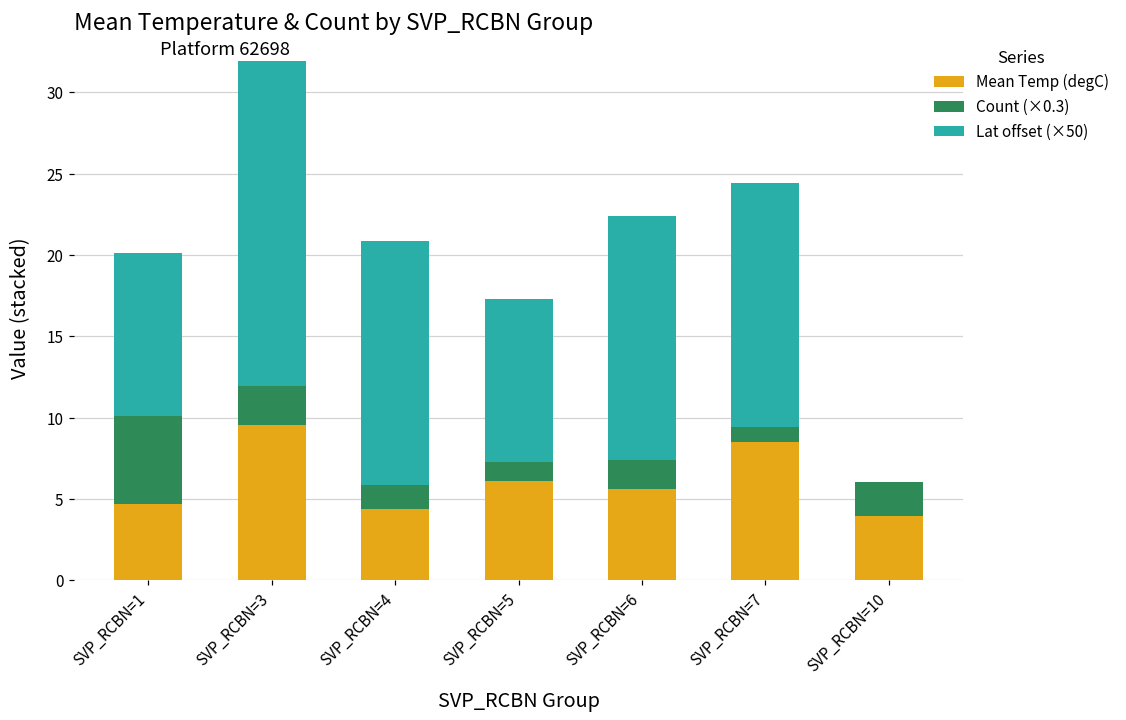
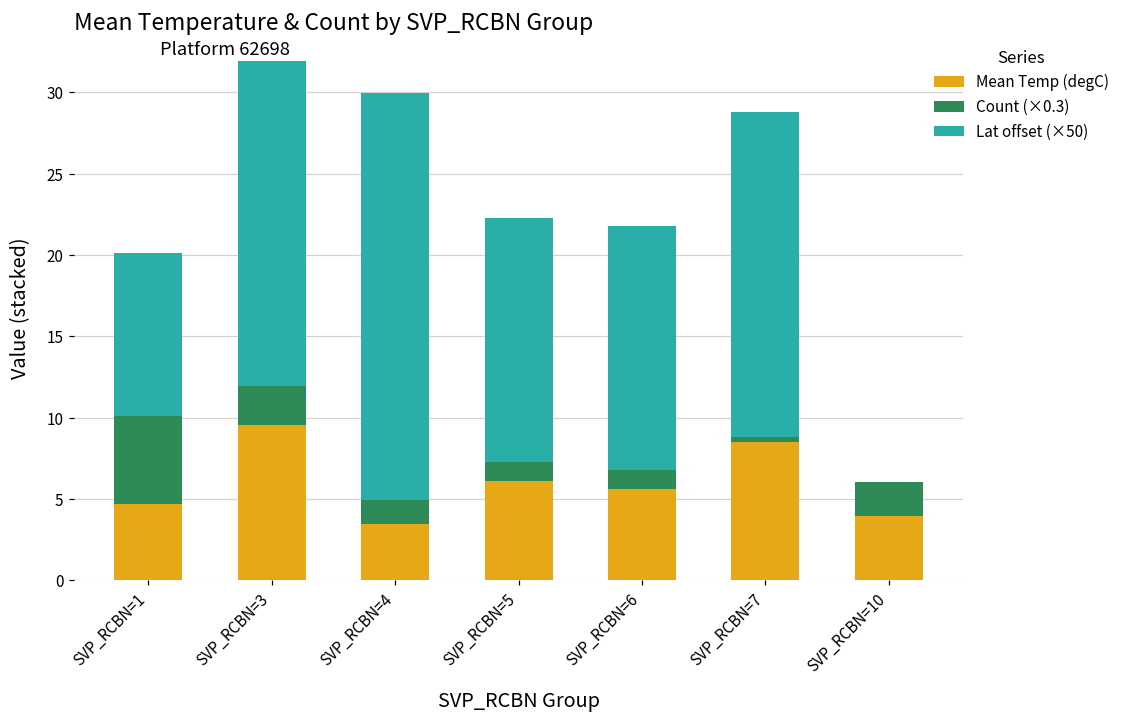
Mean Temp (degC), SVP_RCBN=4: 4.4 -> 3.4
Lat offset (×50), SVP_RCBN=4: 15.0 -> 25.0
Lat offset (×50), SVP_RCBN=5: 10.0 -> 15.0
Count (×0.3), SVP_RCBN=6: 1.8 -> 1.2
Count (×0.3), SVP_RCBN=7: 0.9 -> 0.3
Lat offset (×50), SVP_RCBN=7: 15.0 -> 20.0
